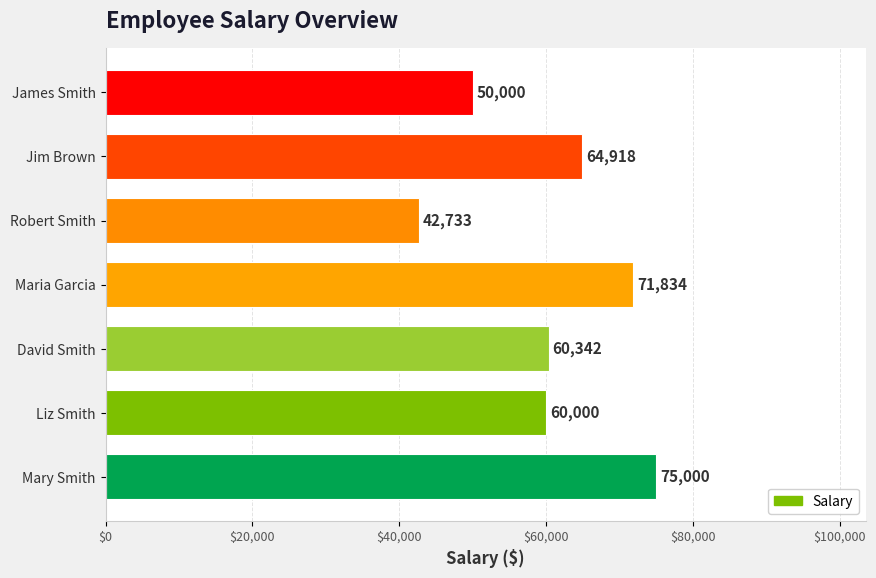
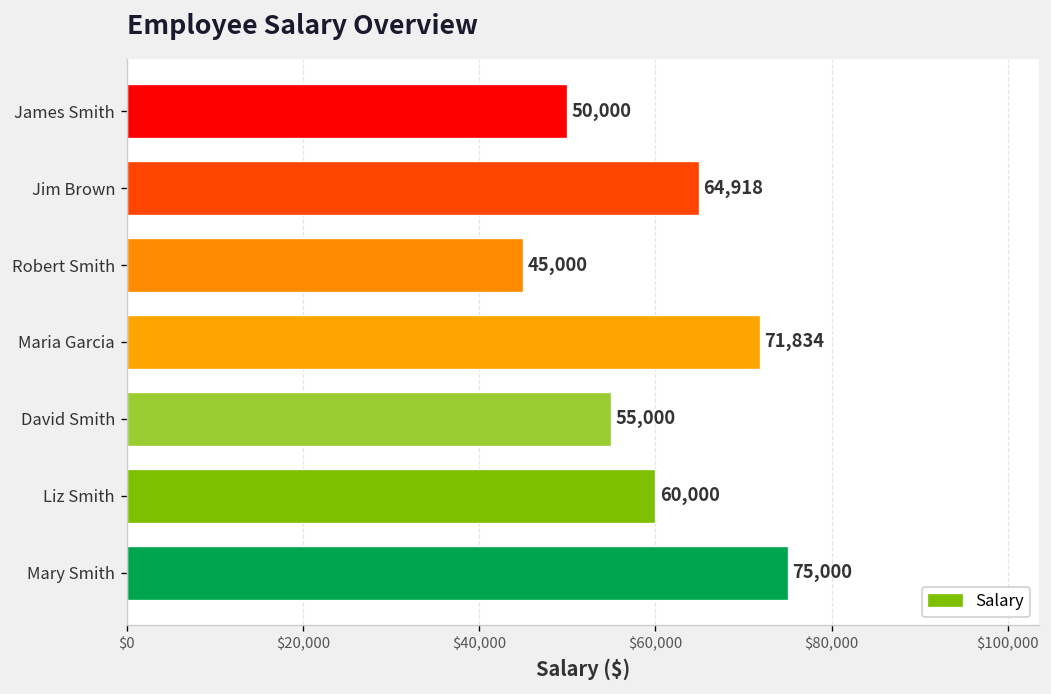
Robert Smith: 42,733 -> 45,000
David Smith: 60,342 -> 55,000
